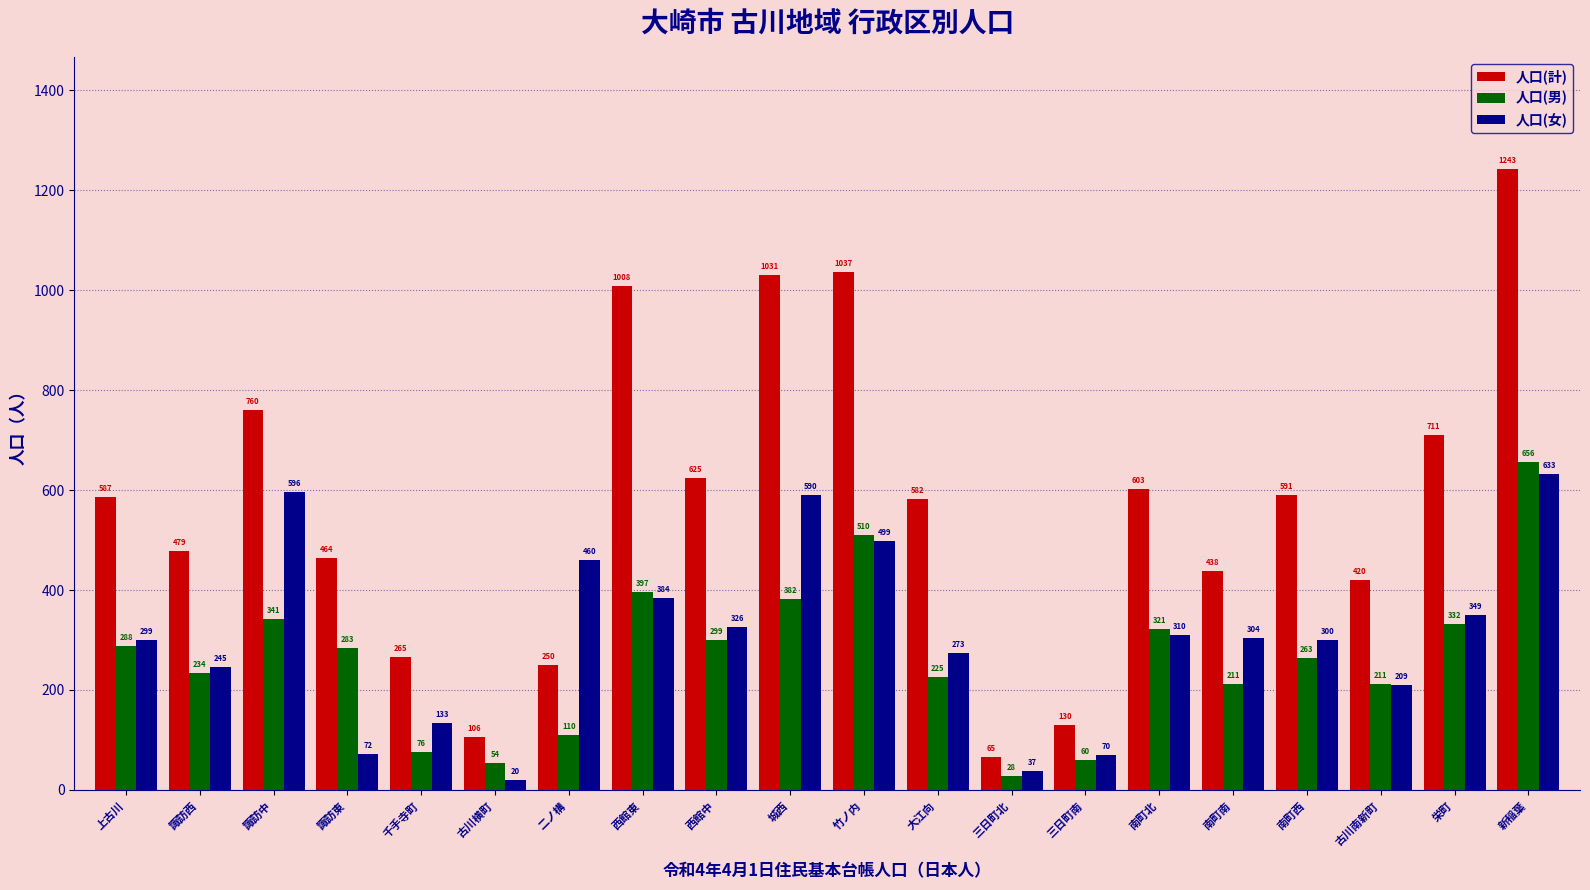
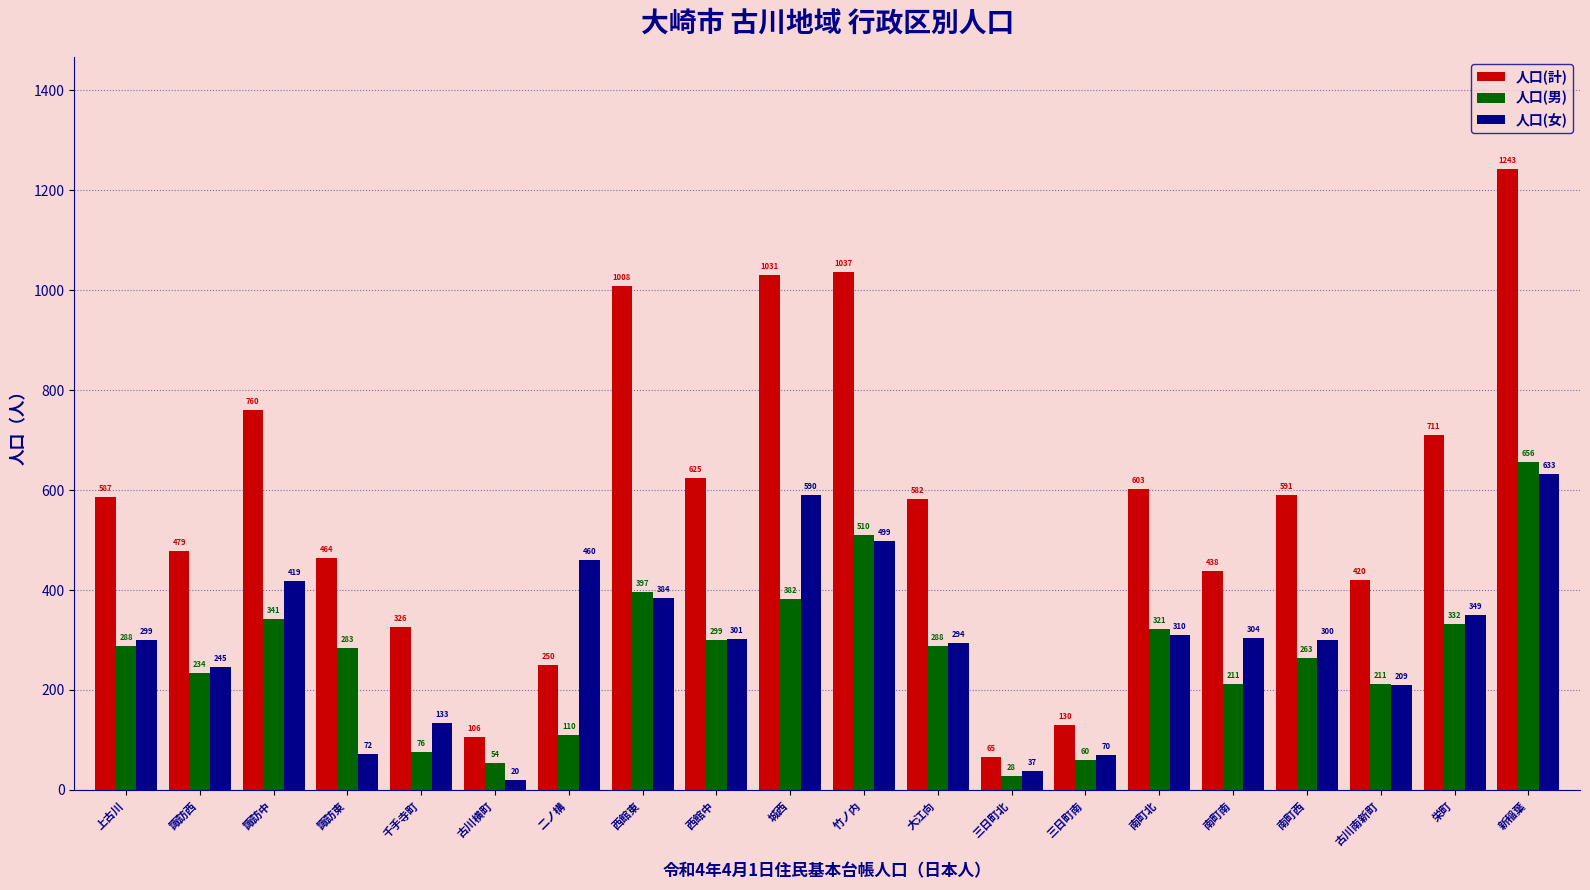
人口(女), 諏訪中: 596 -> 419
人口(計), 千手寺町: 265 -> 326
人口(女), 西館中: 326 -> 301
人口(男), 大江向: 225 -> 288
人口(女), 大江向: 273 -> 294
